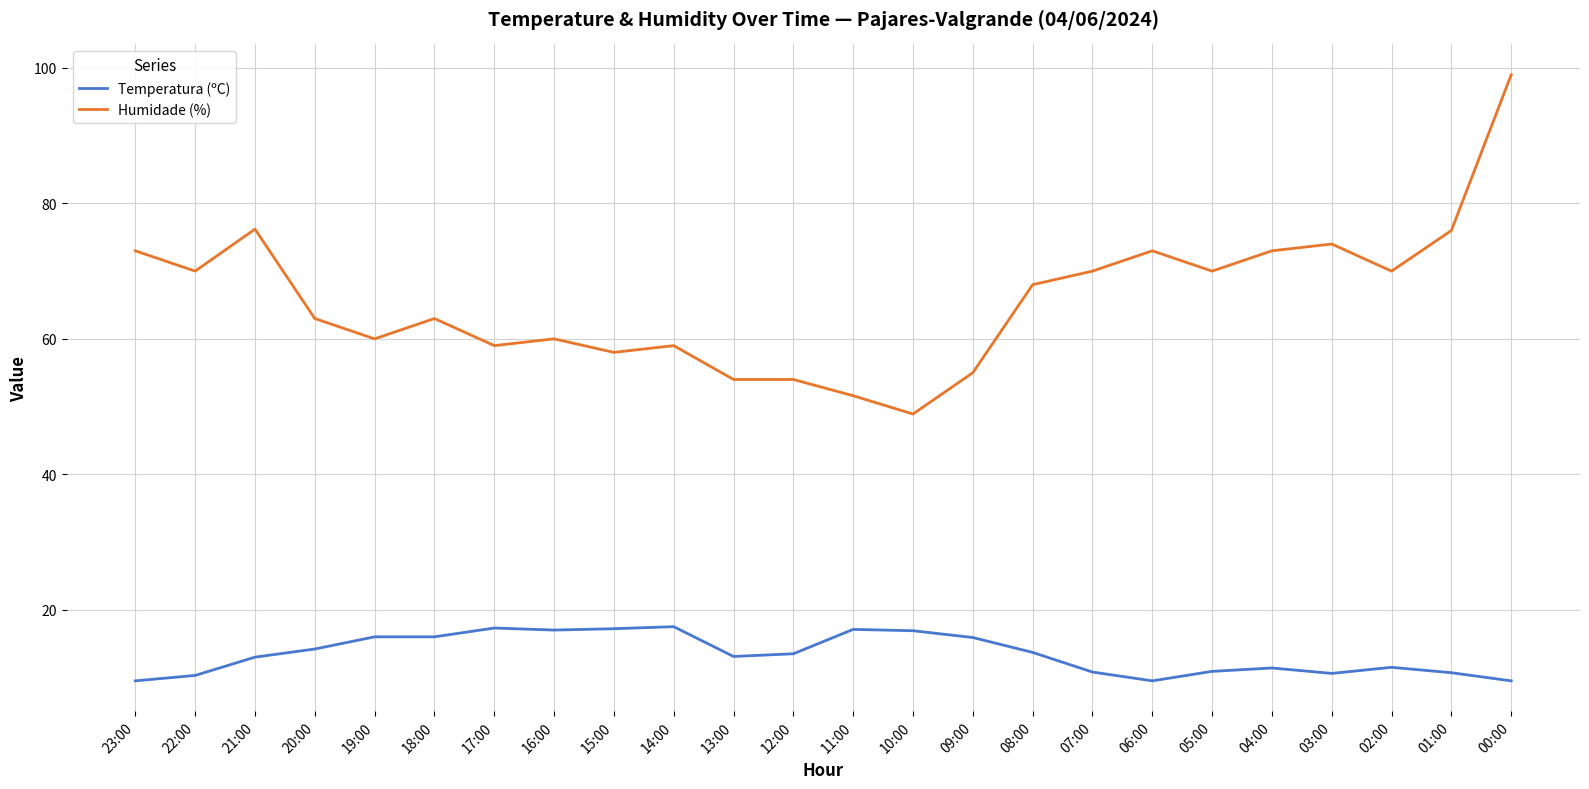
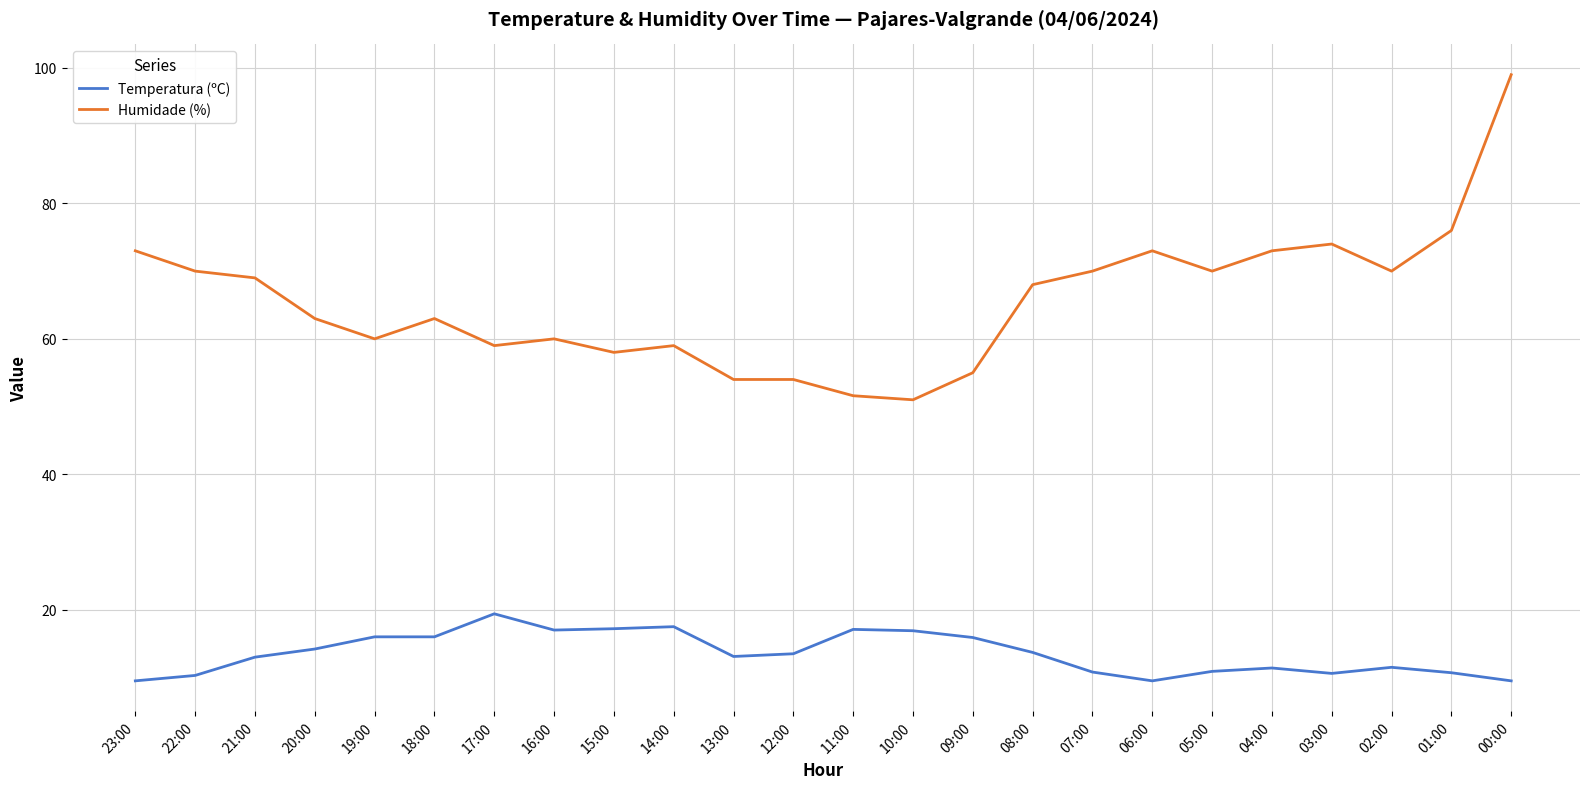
Humidade (%), 21:00: 76 -> 69
Temperatura (ºC), 17:00: 17 -> 19
Humidade (%), 10:00: 49 -> 51
